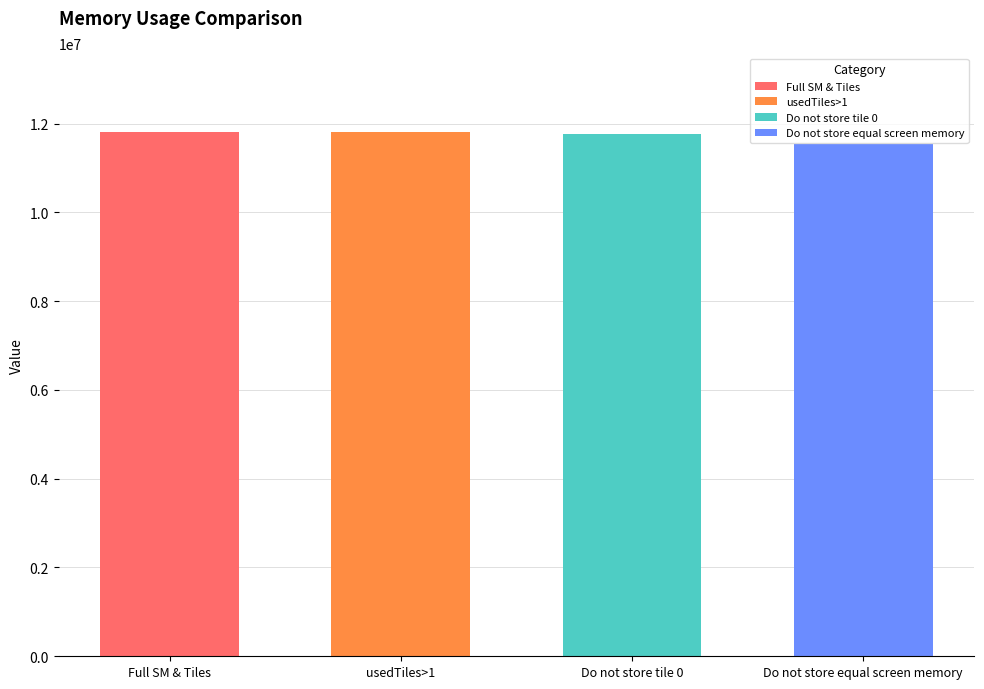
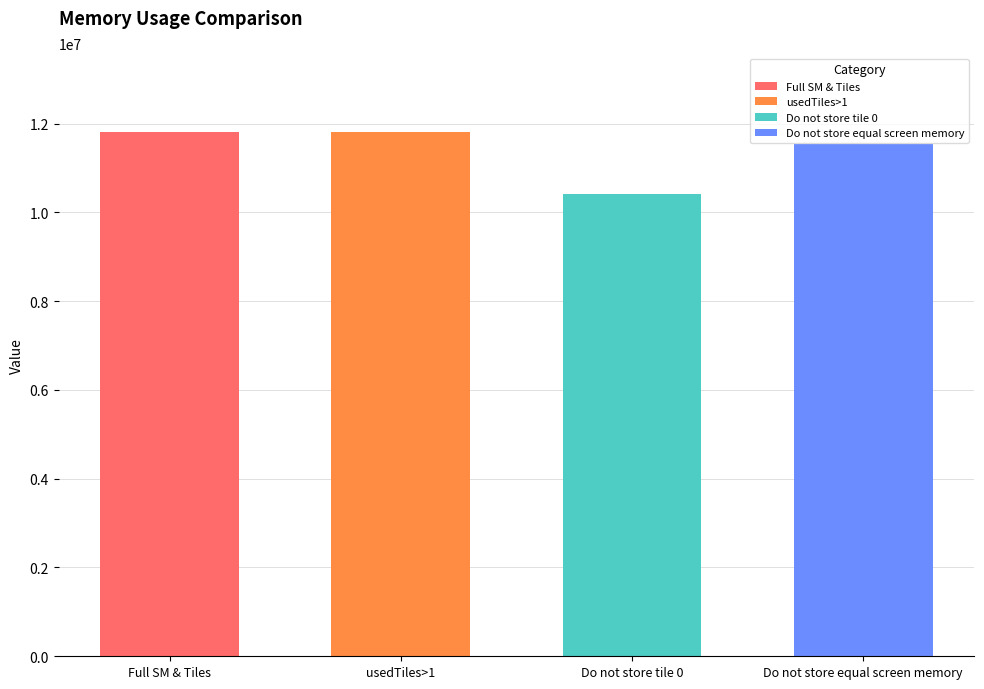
Do not store tile 0: 11800000 -> 10400000
